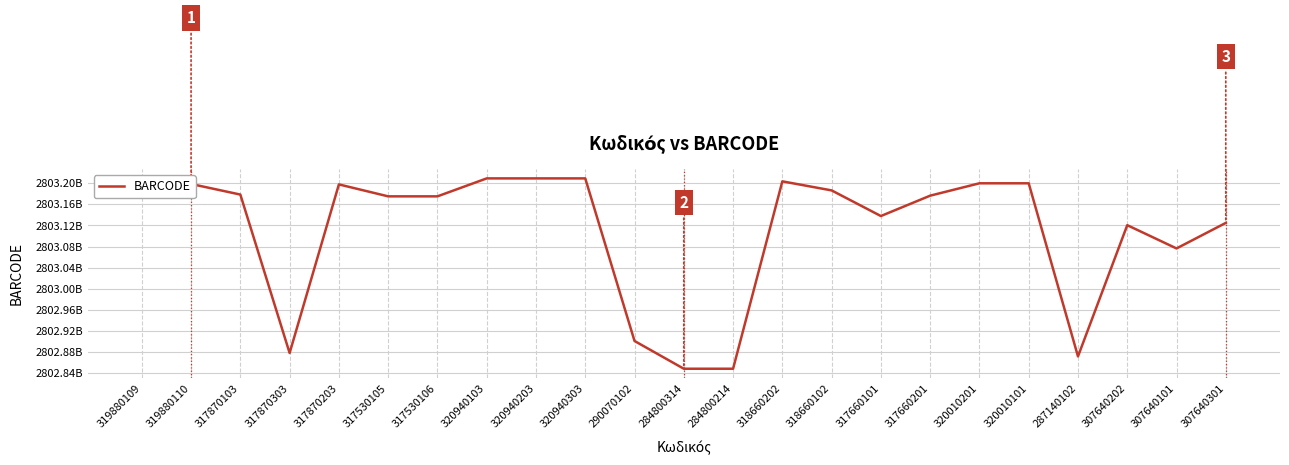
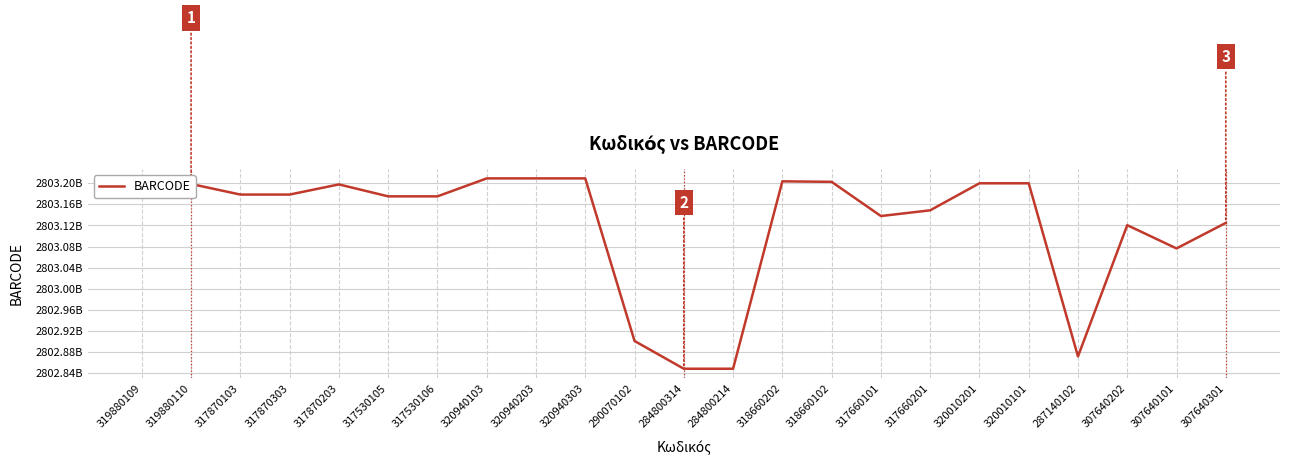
317870303: 2802880000000 -> 2803180000000
318660102: 2803190000000 -> 2803200000000
317660201: 2803180000000 -> 2803150000000
